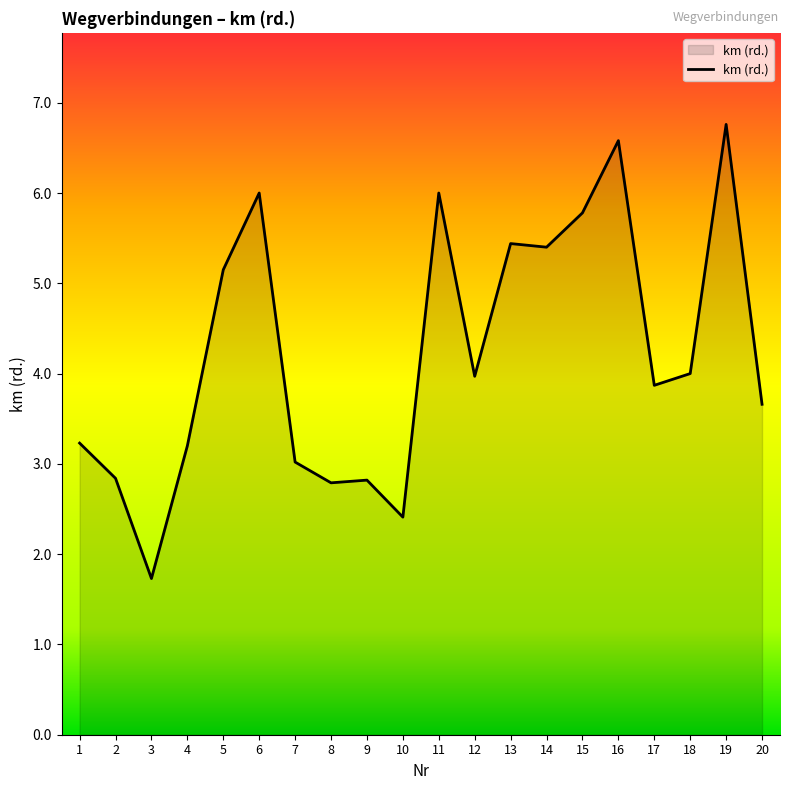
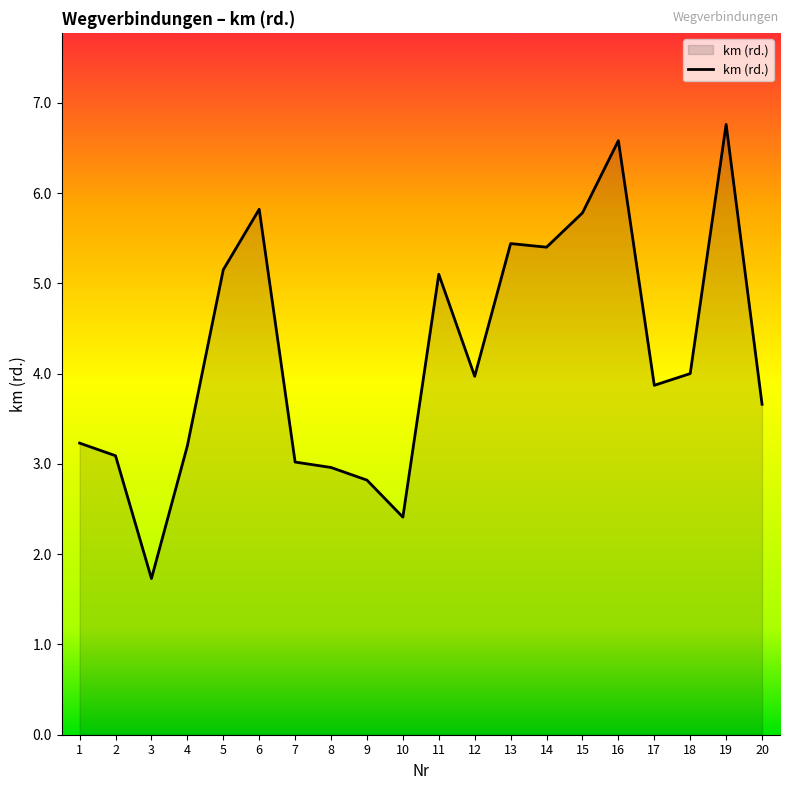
2: 2.8 -> 3.1
6: 6.0 -> 5.8
8: 2.8 -> 3.0
11: 6.0 -> 5.1
